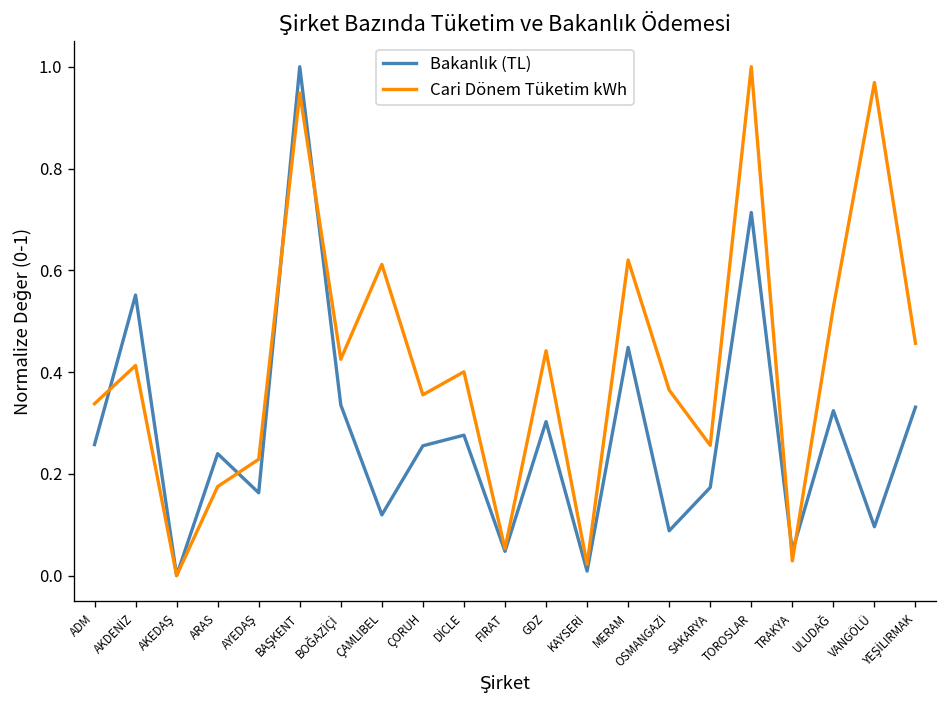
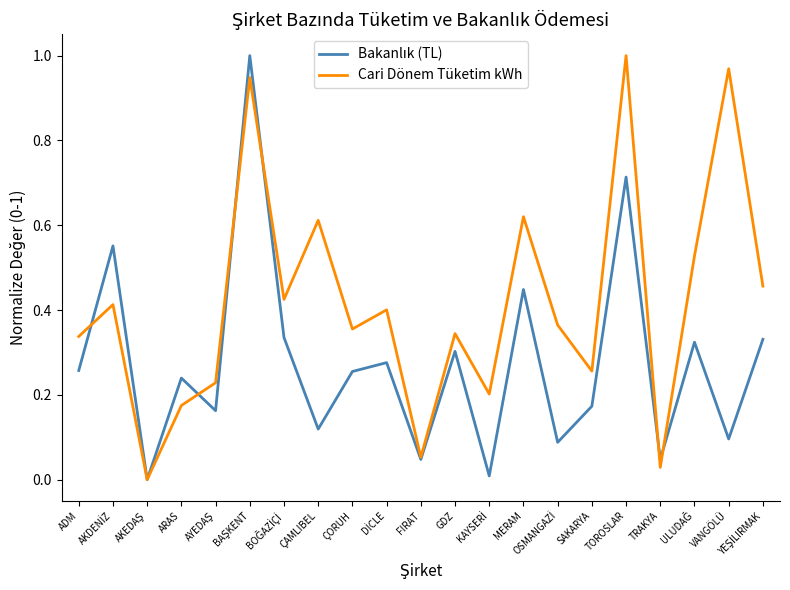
Cari Dönem Tüketim kWh, GDZ: 0.44 -> 0.34
Cari Dönem Tüketim kWh, KAYSERİ: 0.02 -> 0.20
